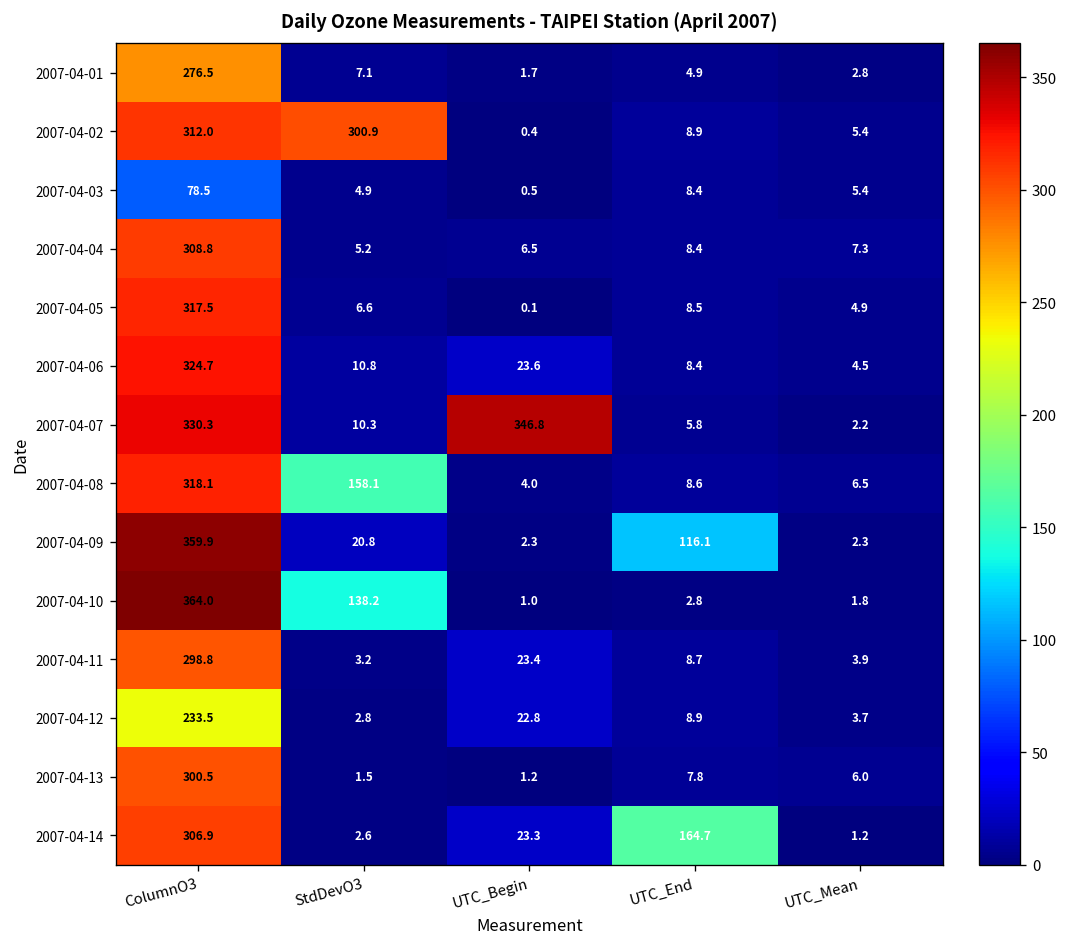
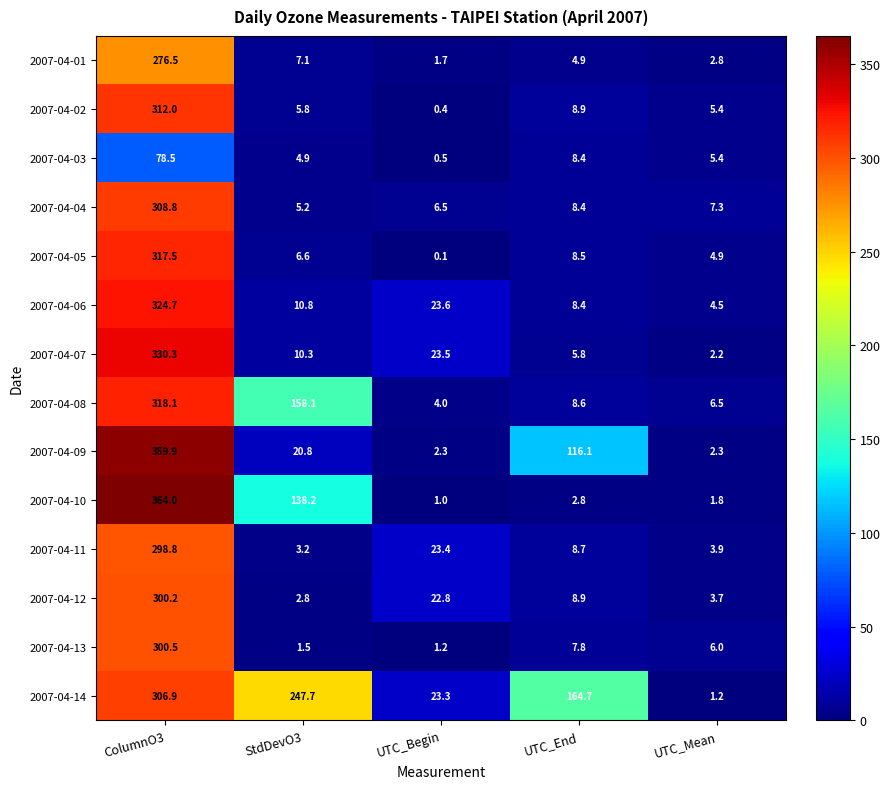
2007-04-02, StdDevO3: 300.9 -> 5.8
2007-04-07, UTC_Begin: 346.8 -> 23.5
2007-04-12, ColumnO3: 233.5 -> 300.2
2007-04-14, StdDevO3: 2.6 -> 247.7
